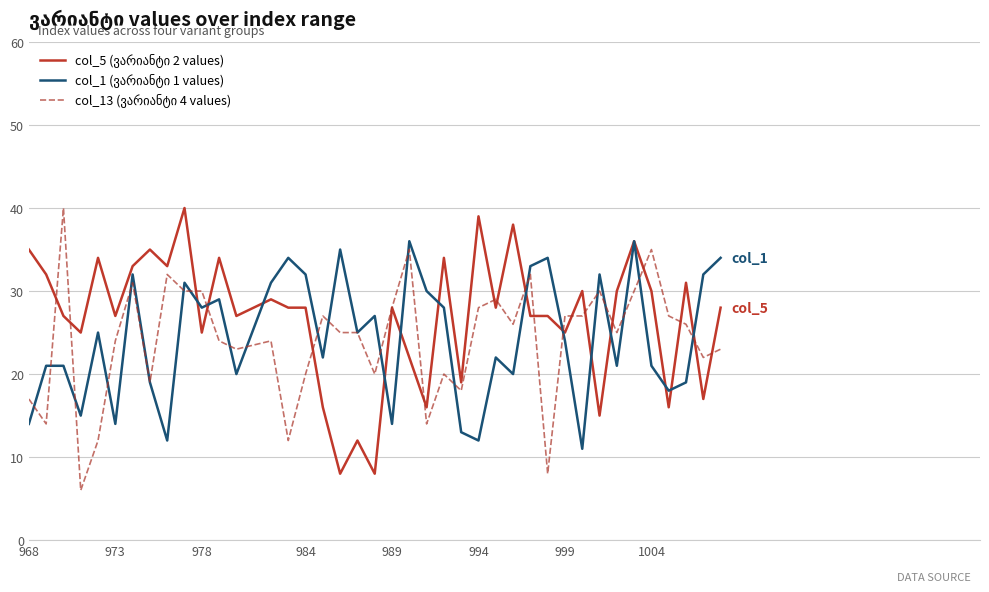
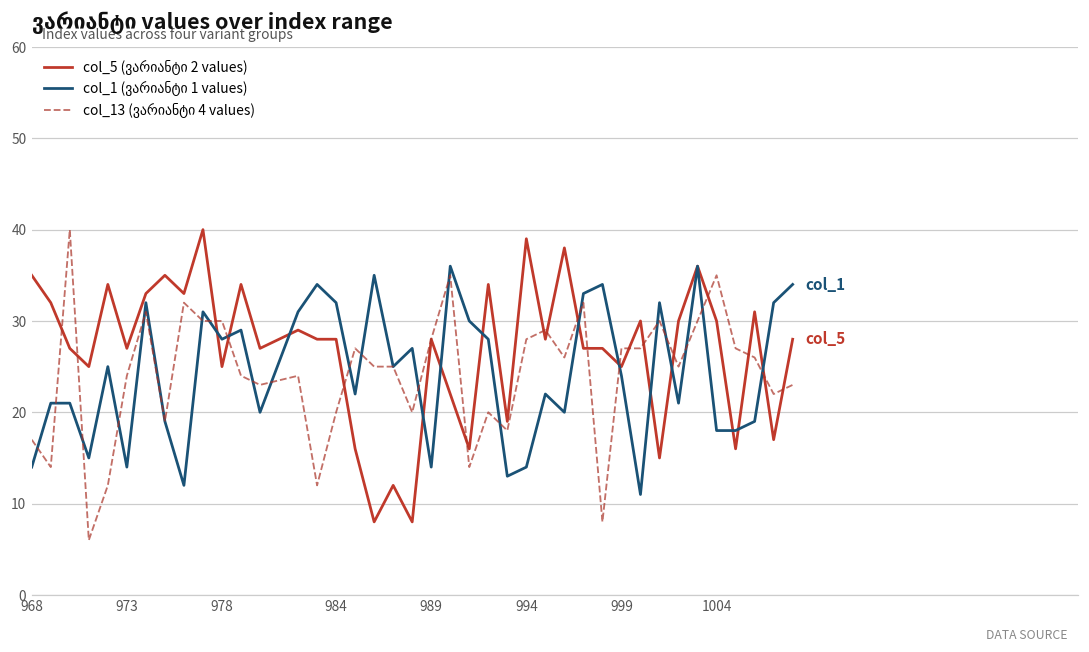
col_1 (ვარიანტი 1 values), 994: 12 -> 14
col_1 (ვარიანტი 1 values), 1004: 21 -> 18
